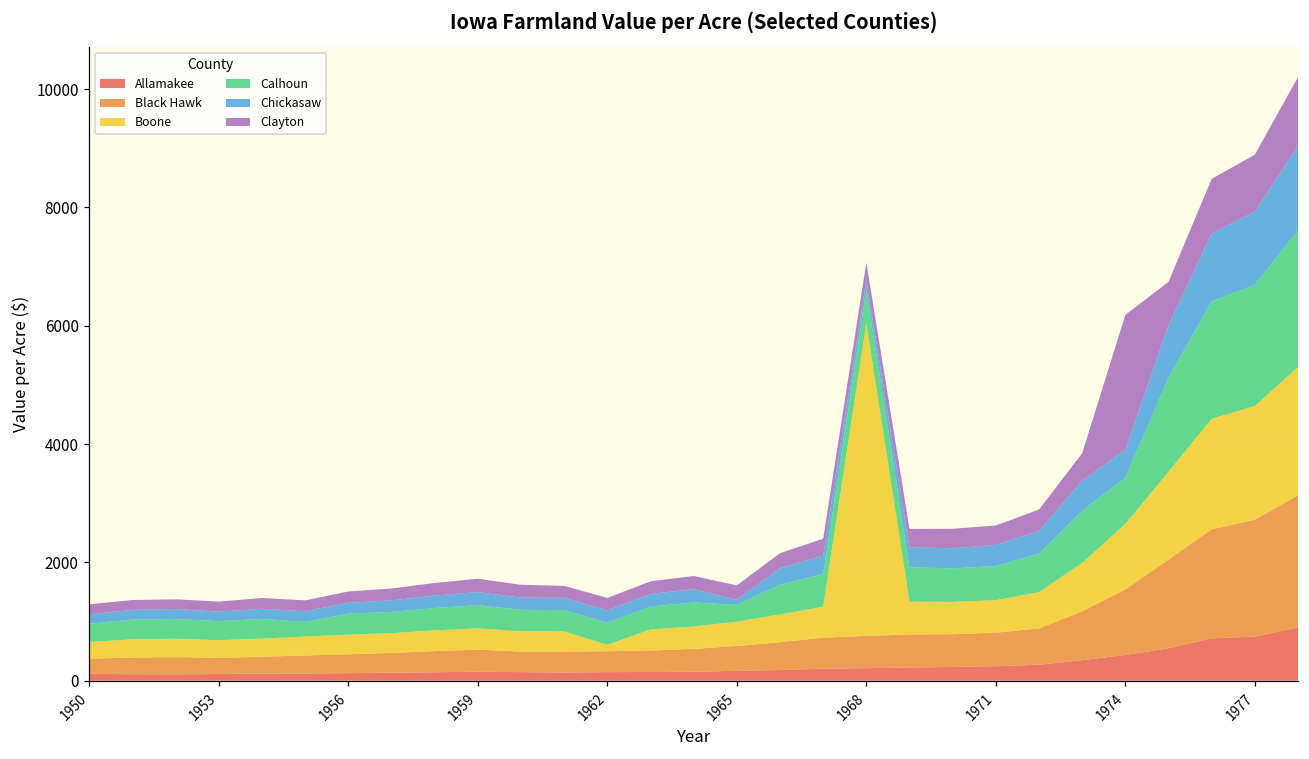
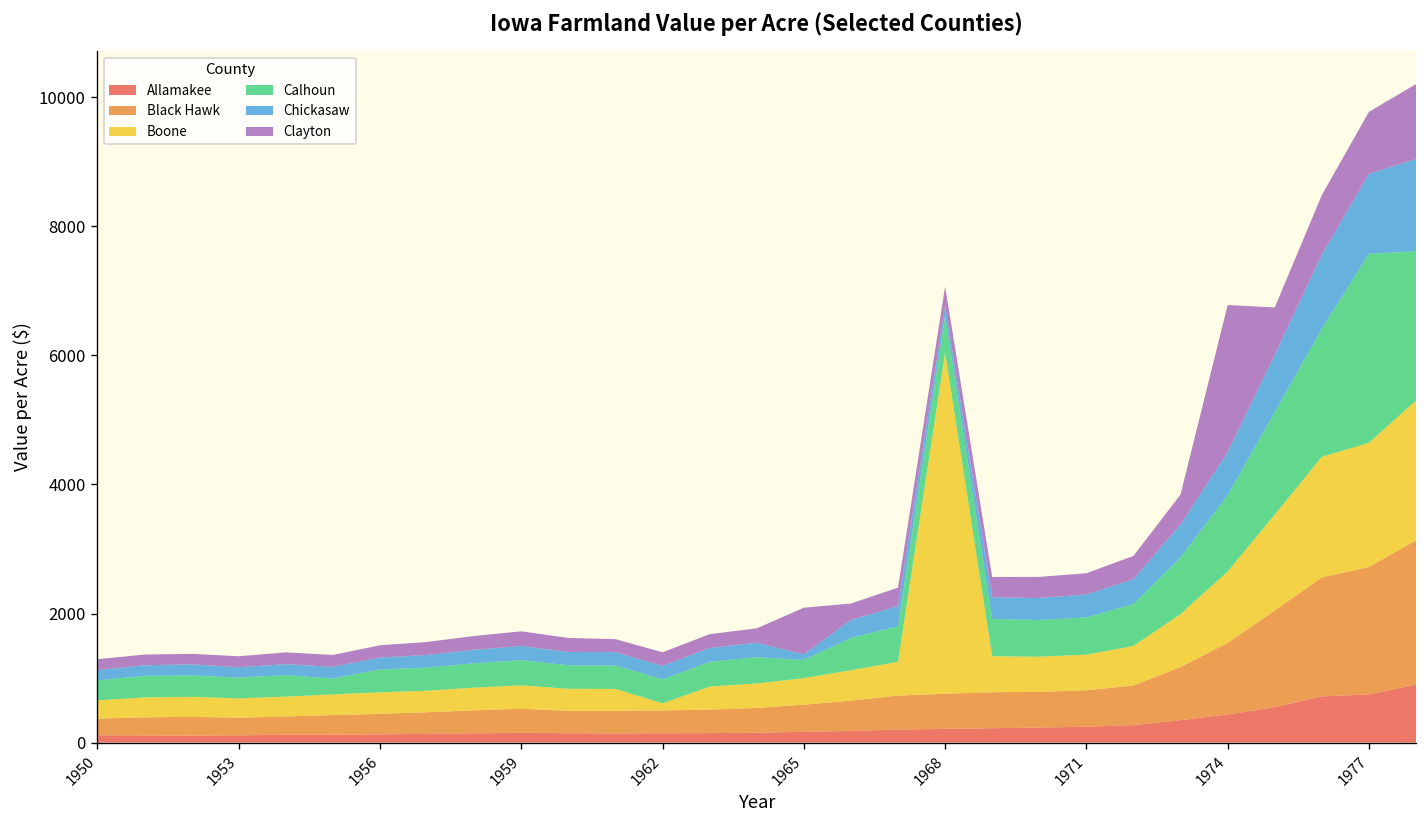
Clayton, 1965: 200 -> 700
Calhoun, 1974: 800 -> 1200
Chickasaw, 1974: 500 -> 700
Calhoun, 1977: 2000 -> 2900
